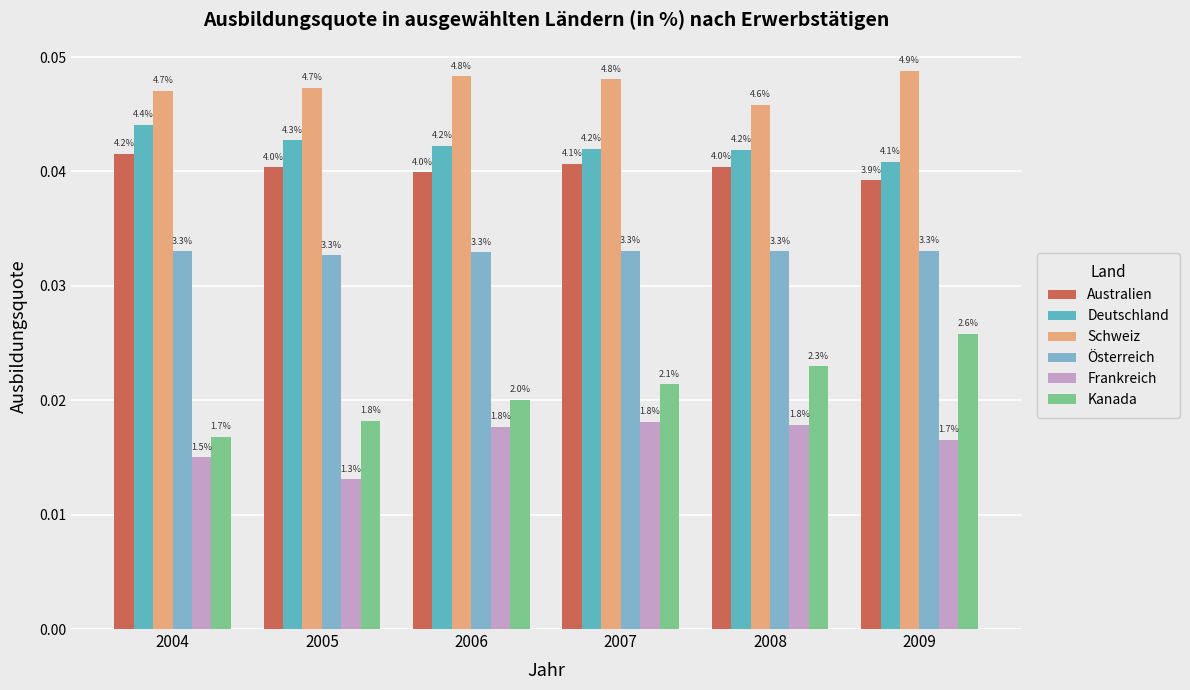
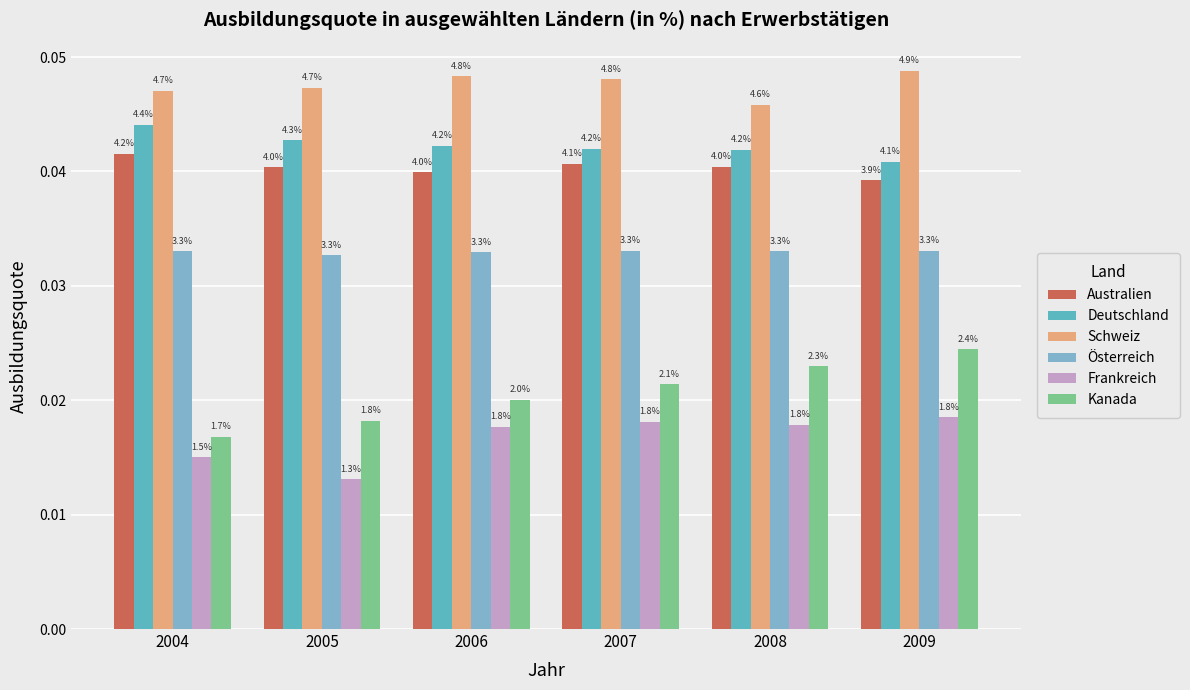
Frankreich, 2009: 1.7% -> 1.8%
Kanada, 2009: 2.6% -> 2.4%
